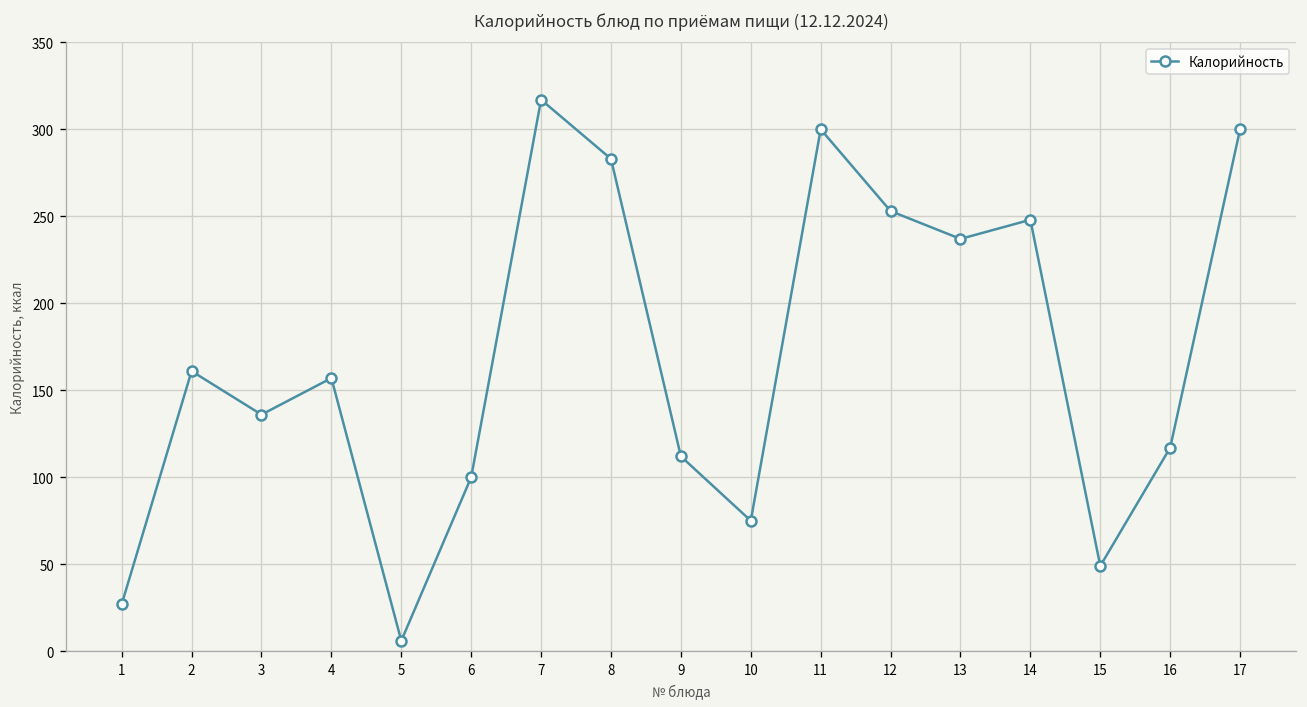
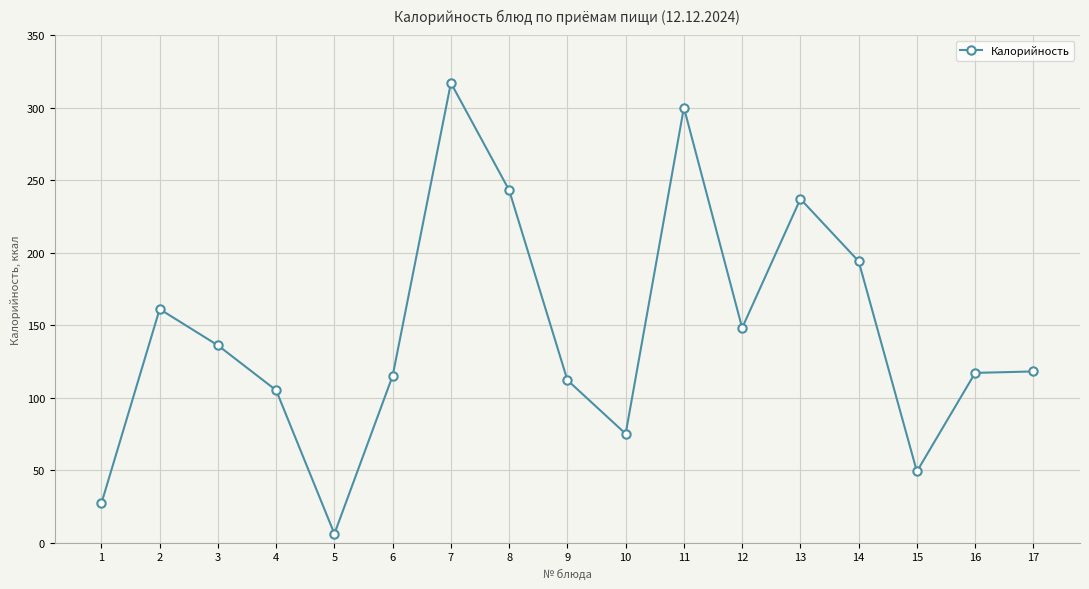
4: 157 -> 105
6: 100 -> 115
8: 283 -> 243
12: 253 -> 148
14: 248 -> 194
17: 300 -> 118
